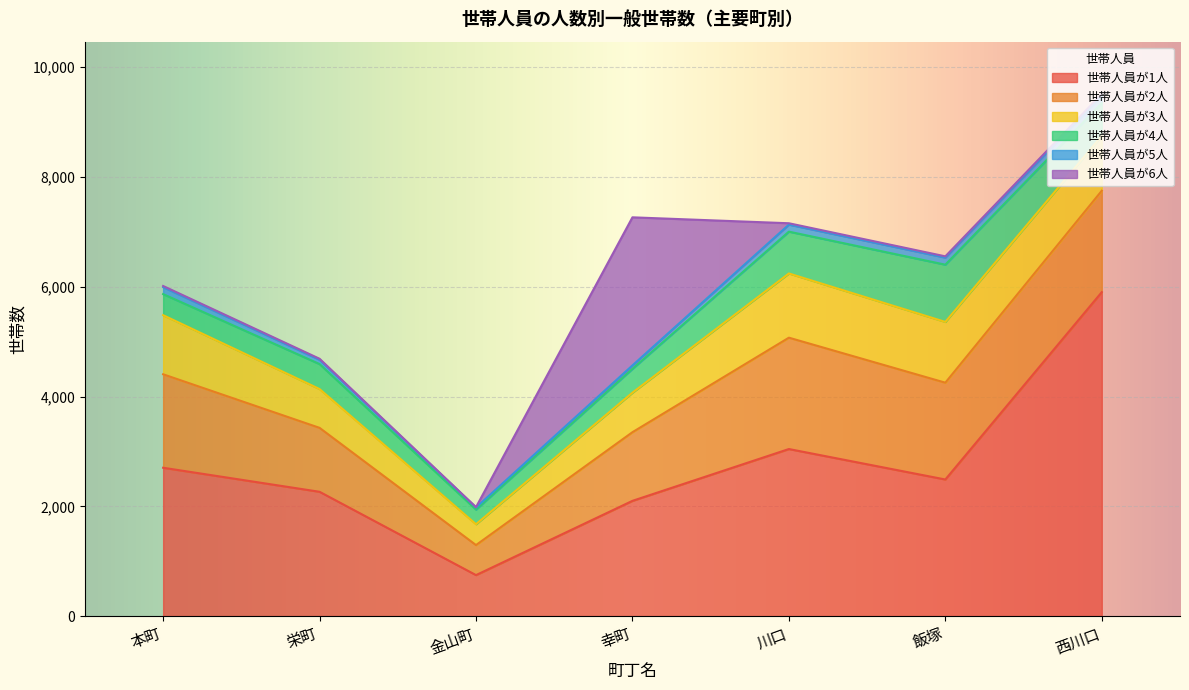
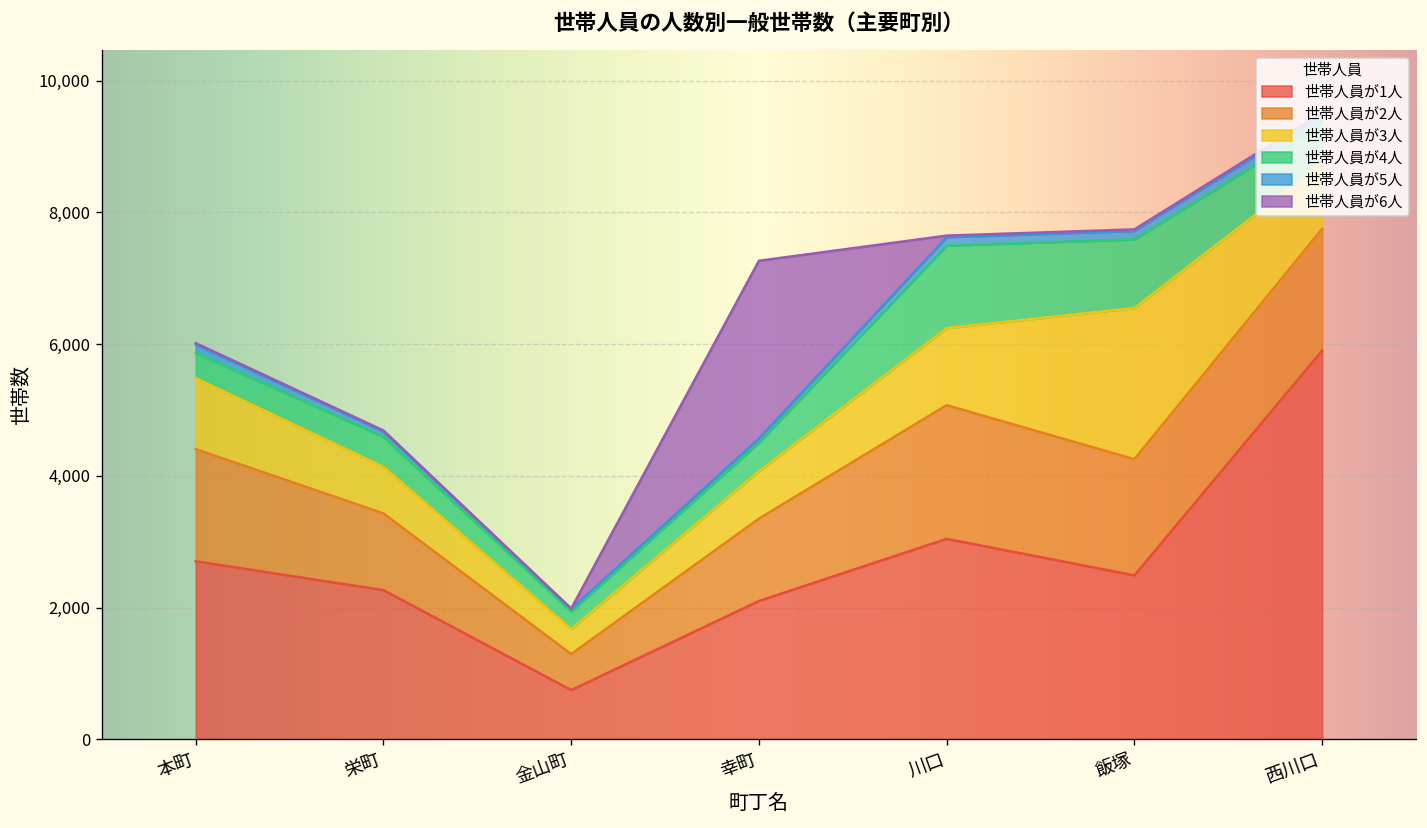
世帯人員が4人, 川口: 800 -> 1,300
世帯人員が3人, 飯塚: 1,100 -> 2,300
